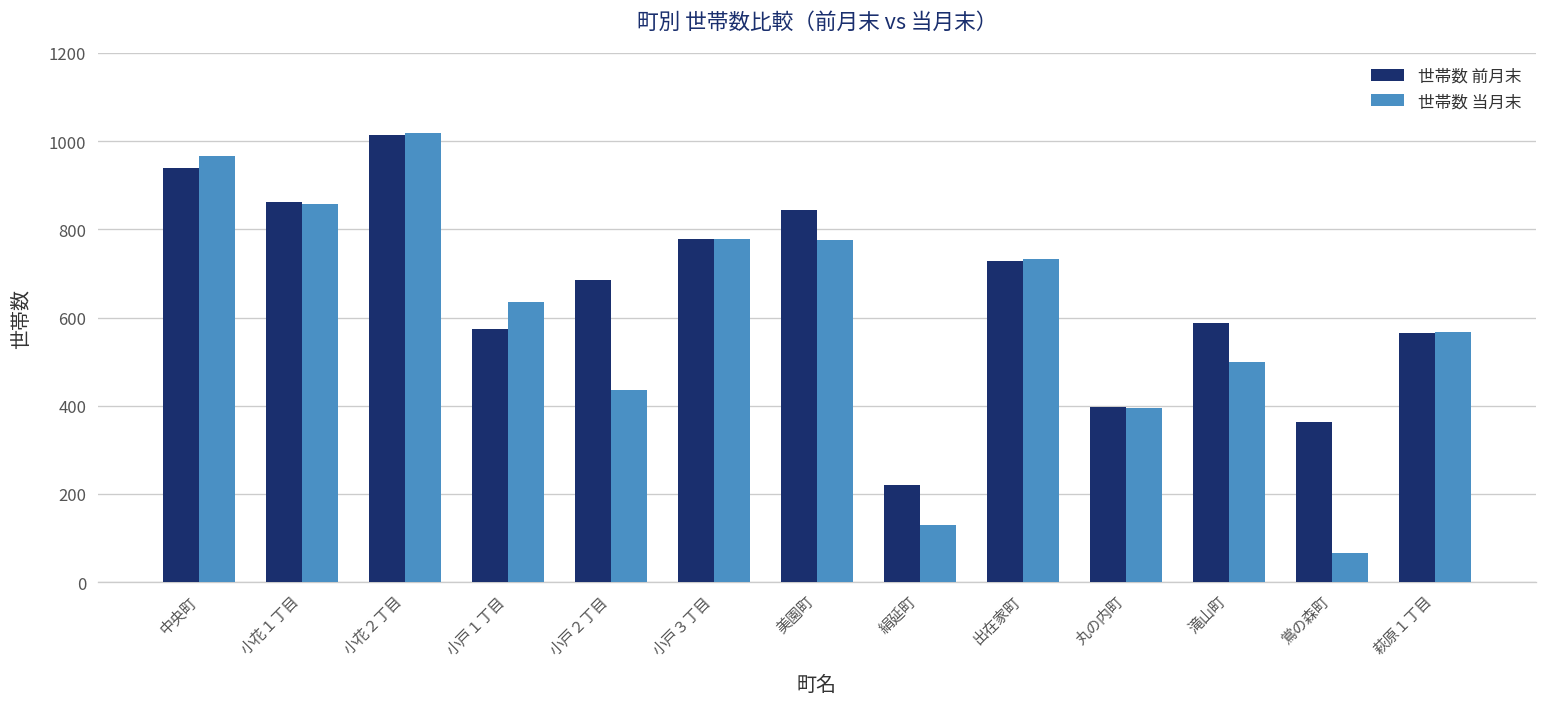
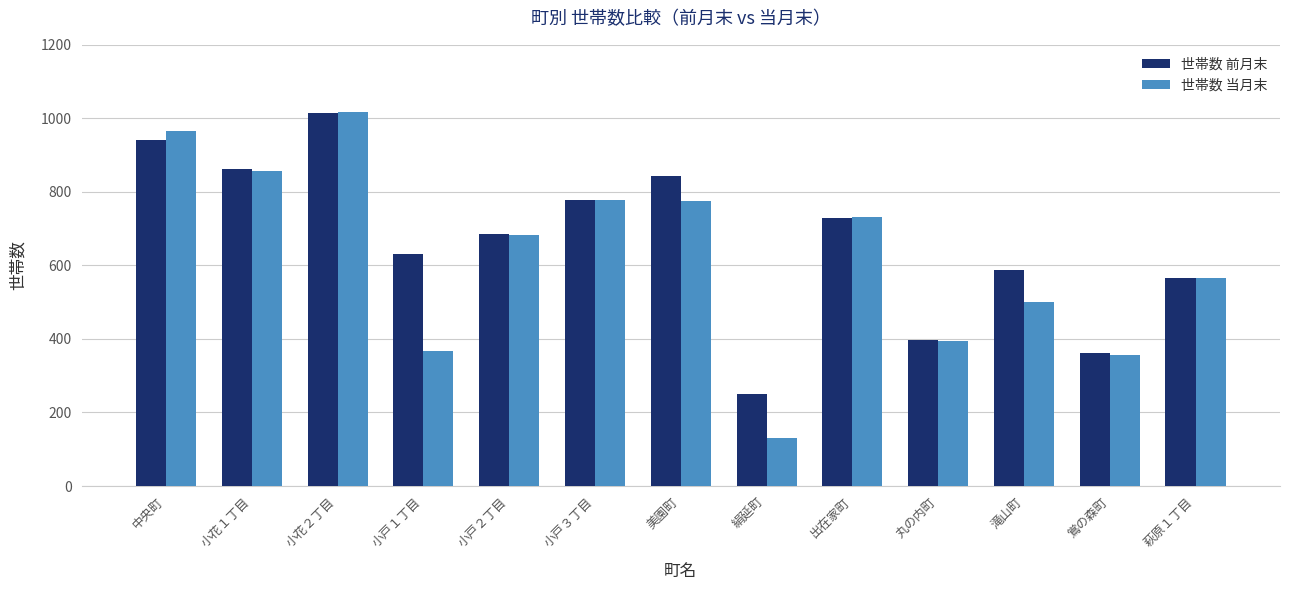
世帯数 前月末, 小戸１丁目: 570 -> 630
世帯数 当月末, 小戸１丁目: 640 -> 370
世帯数 当月末, 小戸２丁目: 440 -> 680
世帯数 前月末, 絹延町: 220 -> 250
世帯数 当月末, 鴬の森町: 70 -> 360
